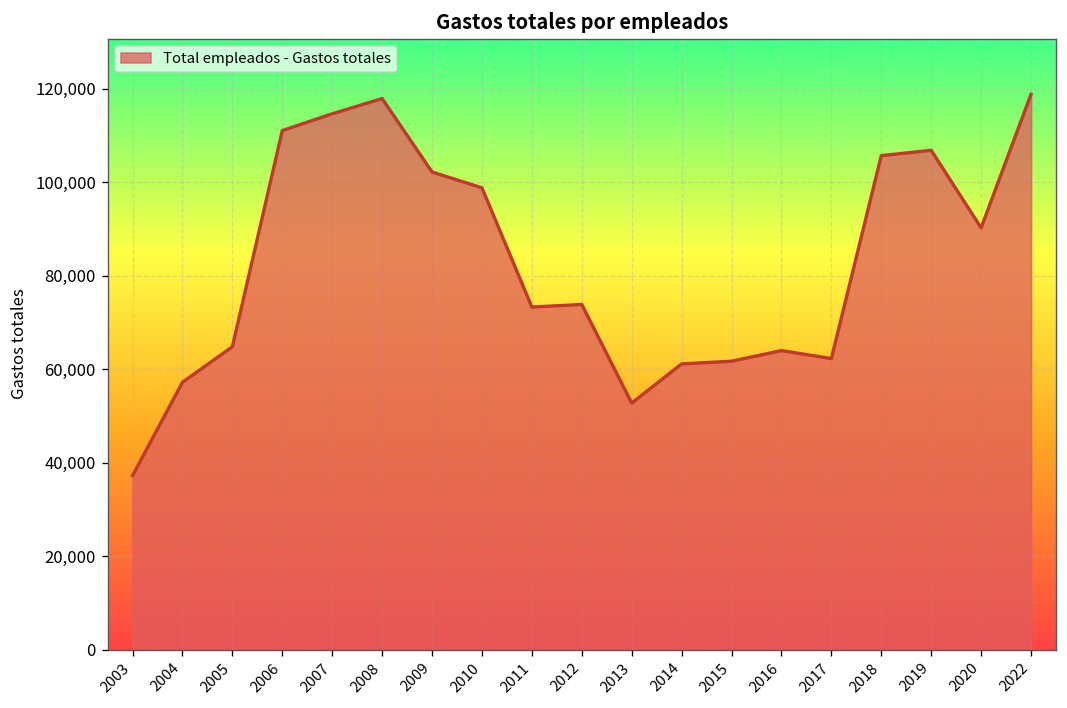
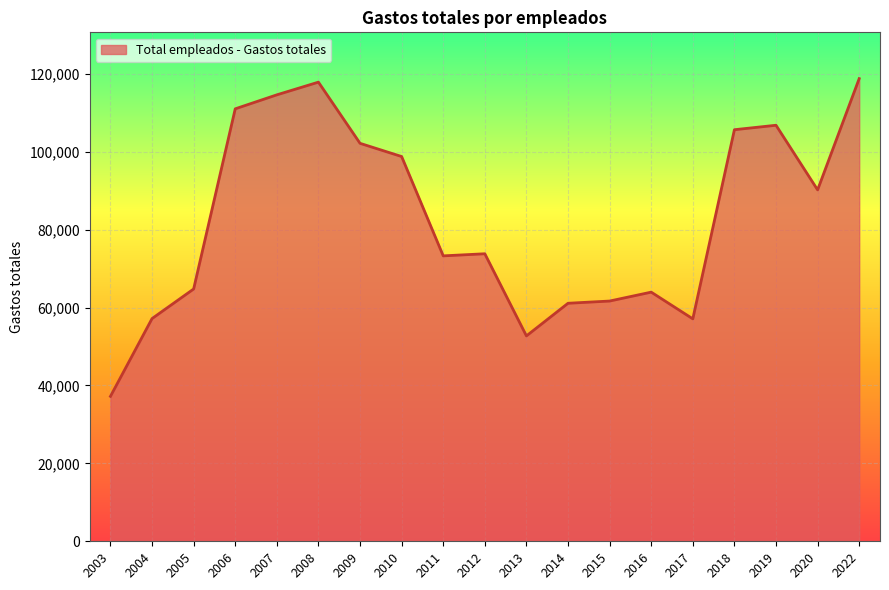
2017: 62,000 -> 57,000
